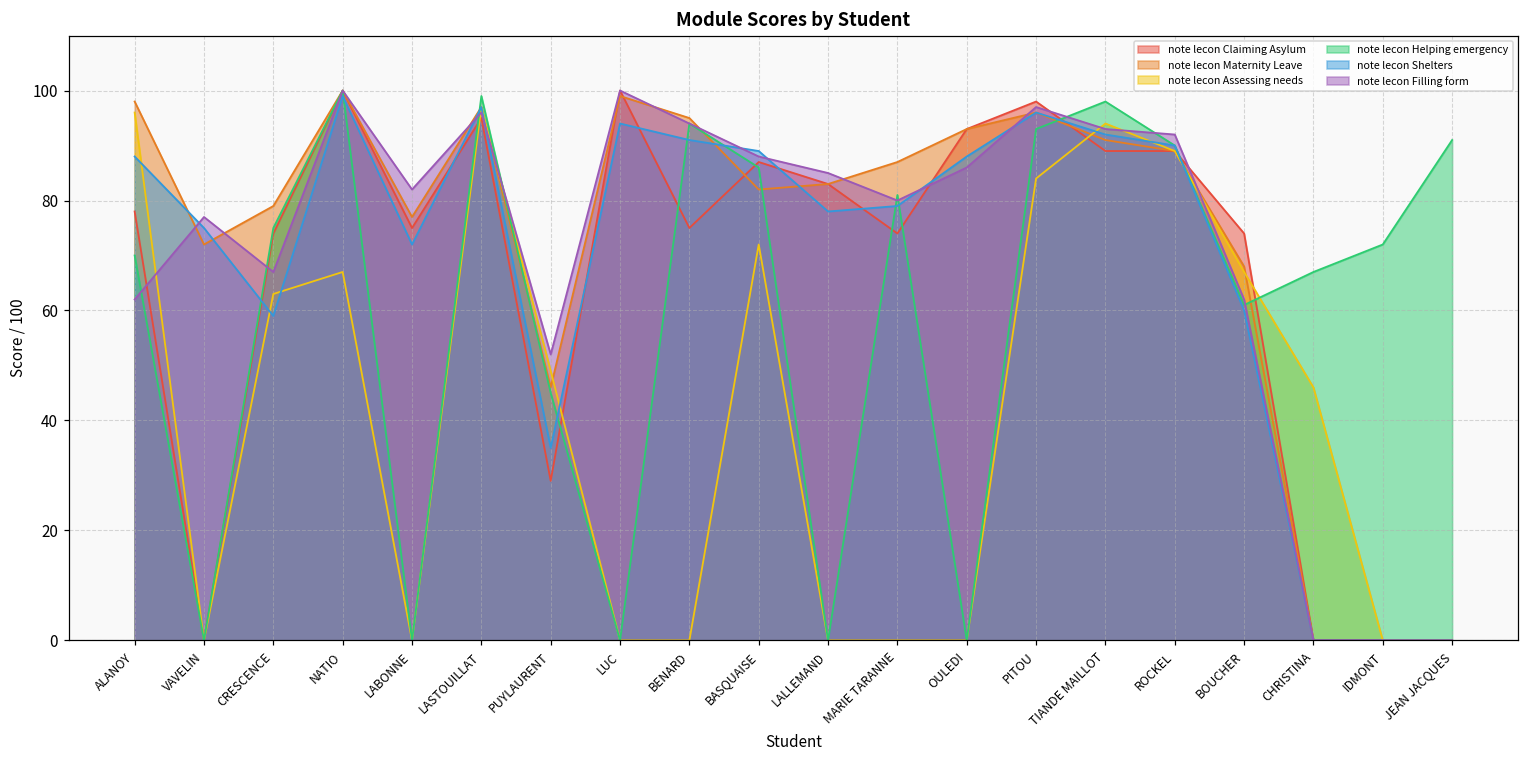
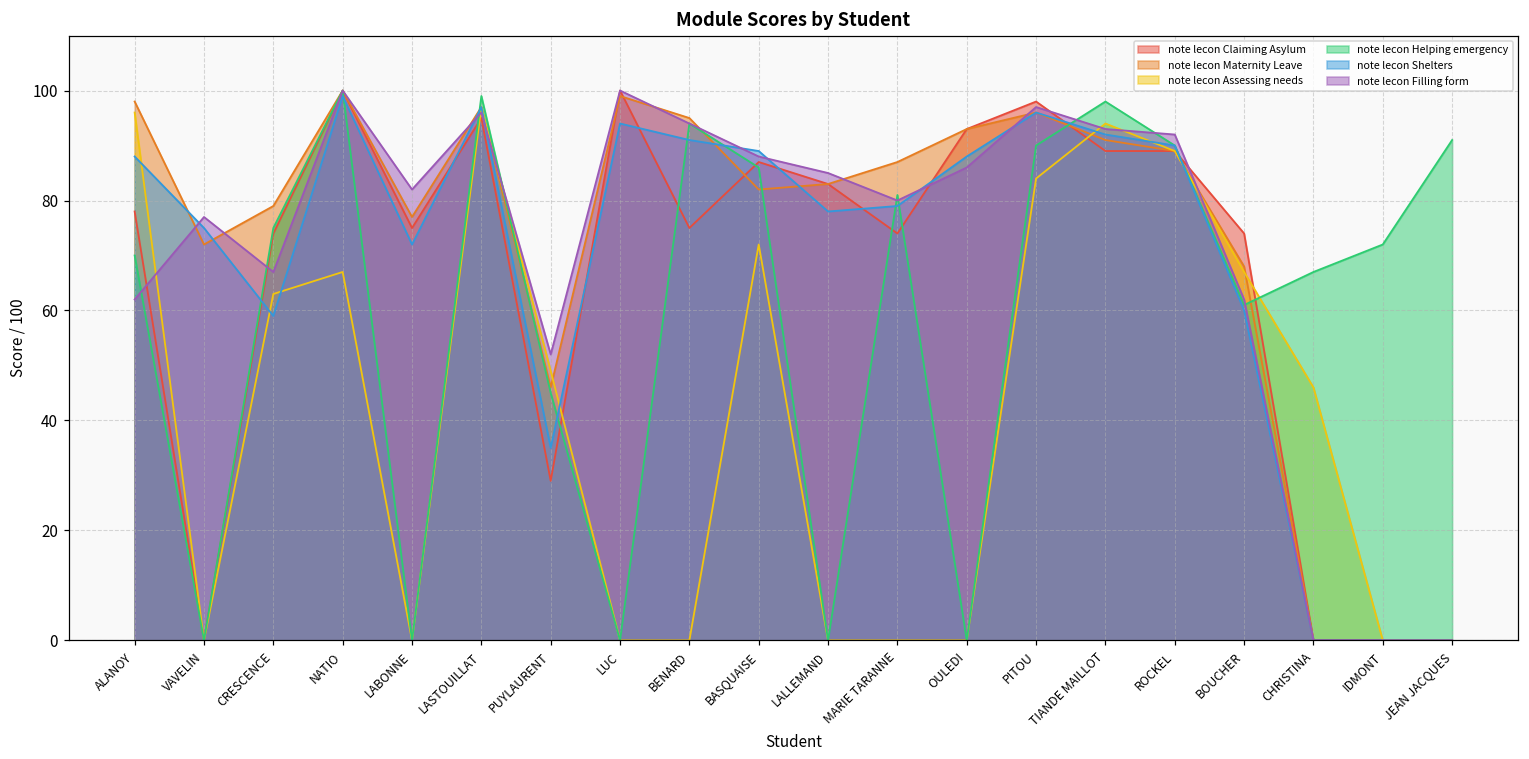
note lecon Helping emergency, PITOU: 93 -> 90
